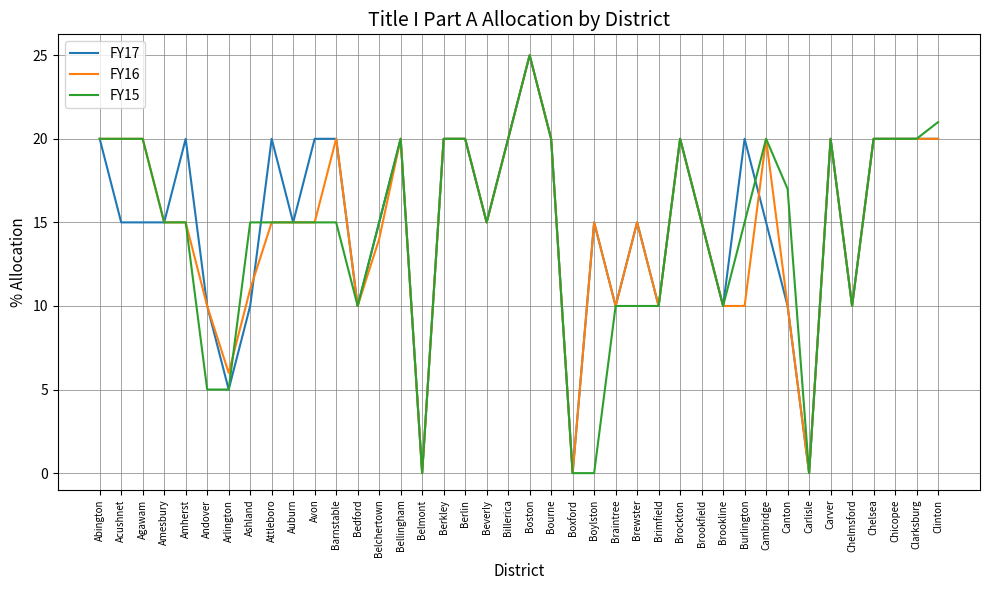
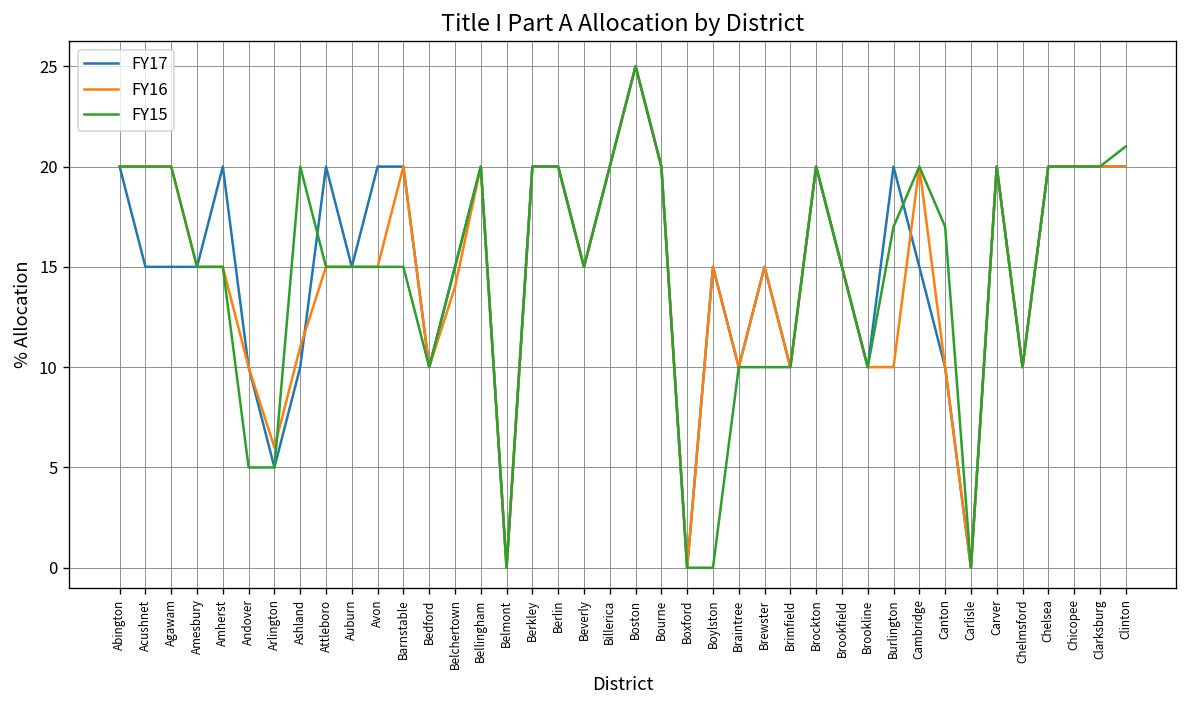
FY15, Ashland: 15 -> 20
FY15, Burlington: 15 -> 17
